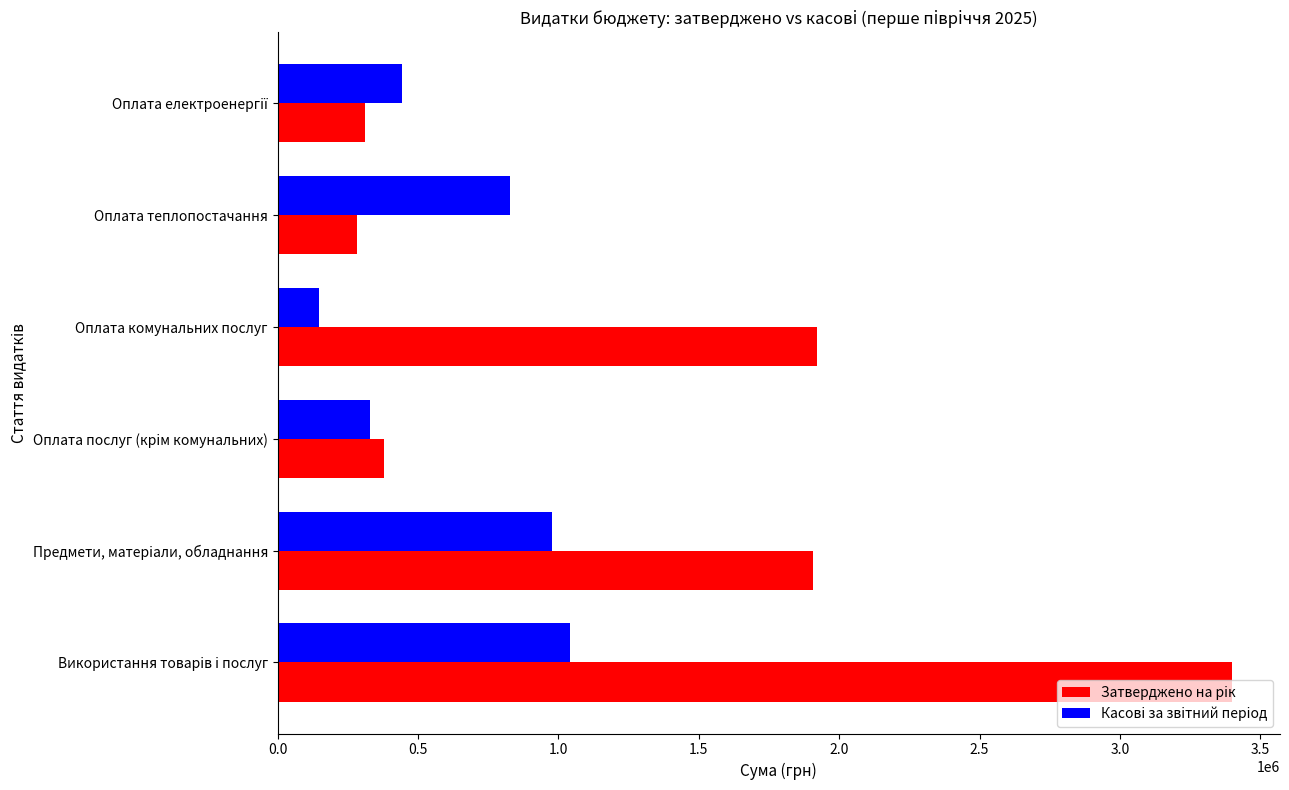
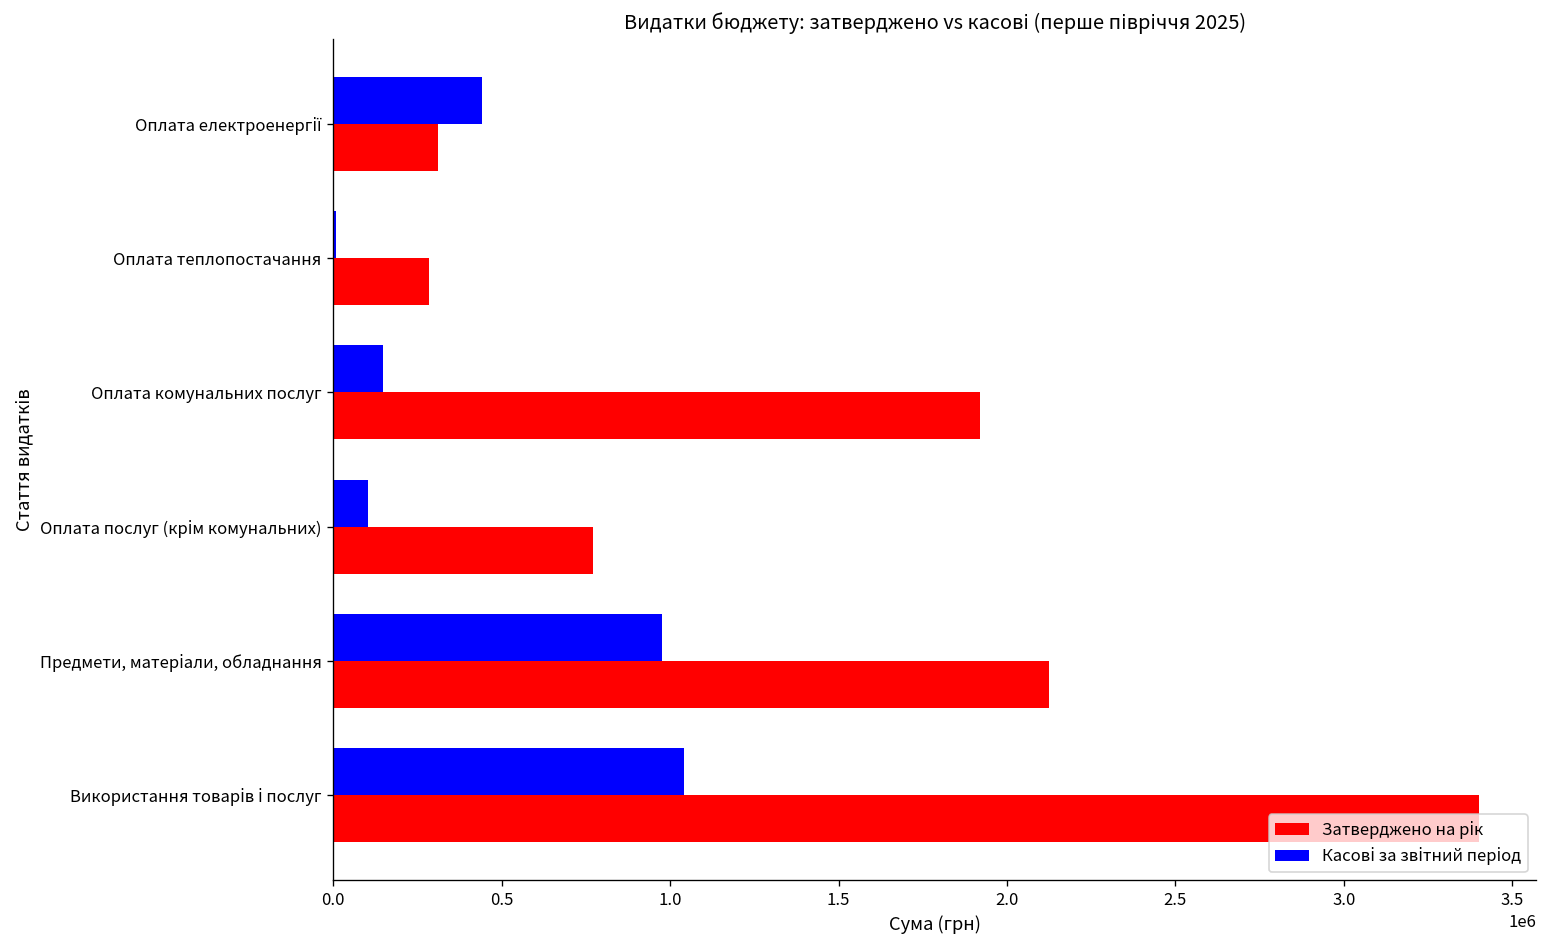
Касові за звітний період, Оплата теплопостачання: 830000 -> 10000
Касові за звітний період, Оплата послуг (крім комунальних): 330000 -> 100000
Затверджено на рік, Оплата послуг (крім комунальних): 380000 -> 770000
Затверджено на рік, Предмети, матеріали, обладнання: 1910000 -> 2120000
